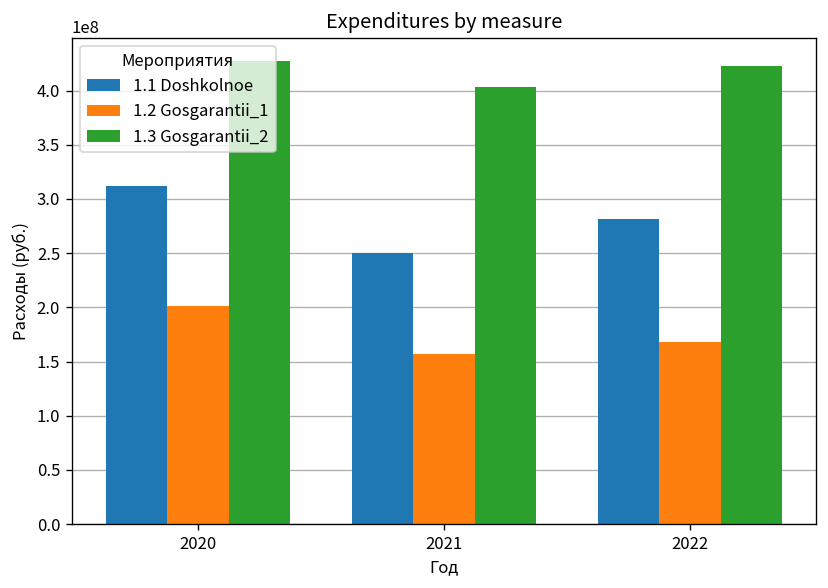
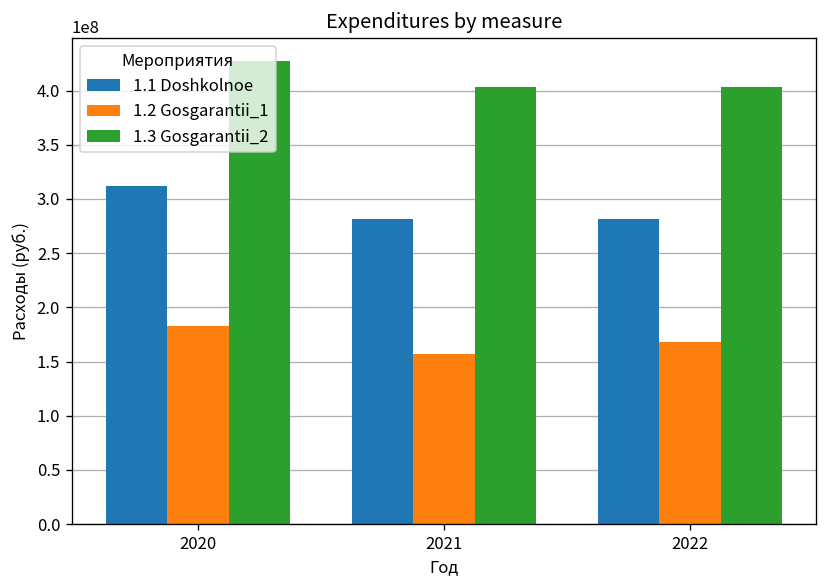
1.2 Gosgarantii_1, 2020: 200000000 -> 180000000
1.1 Doshkolnoe, 2021: 250000000 -> 280000000
1.3 Gosgarantii_2, 2022: 420000000 -> 400000000
